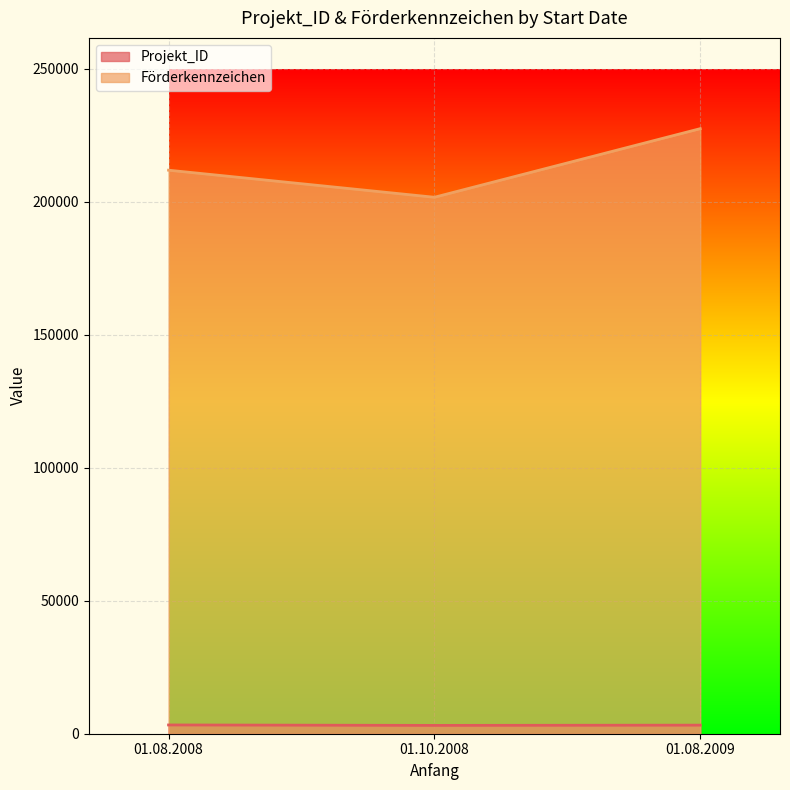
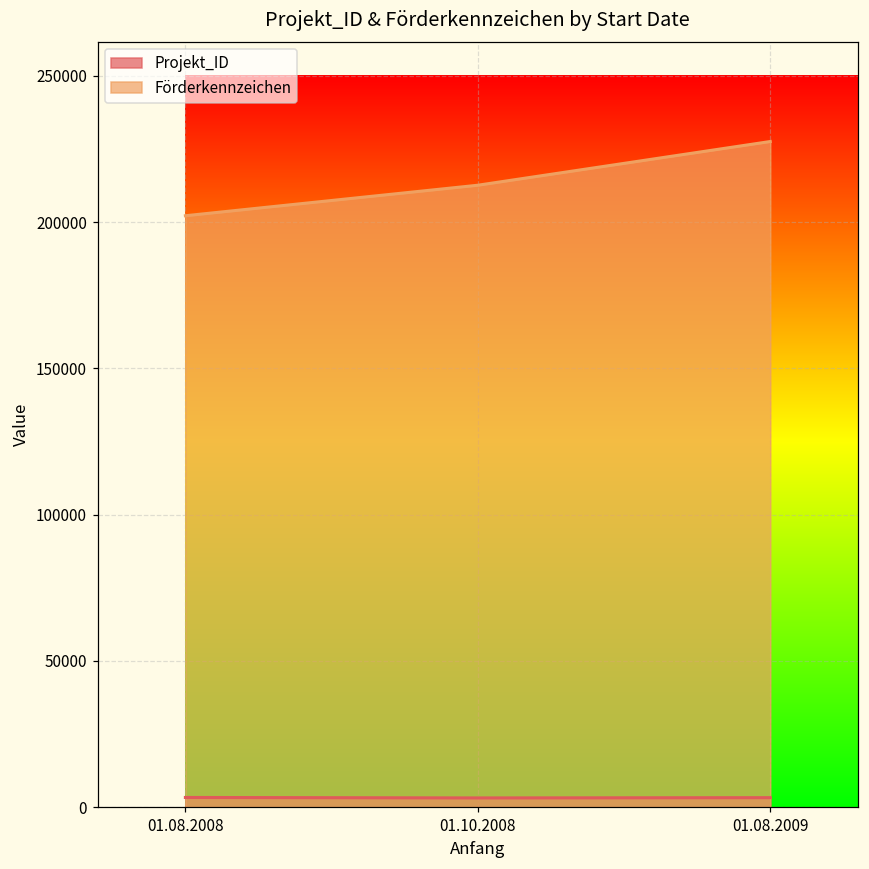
Förderkennzeichen, 01.08.2008: 212000 -> 202000
Förderkennzeichen, 01.10.2008: 202000 -> 213000
